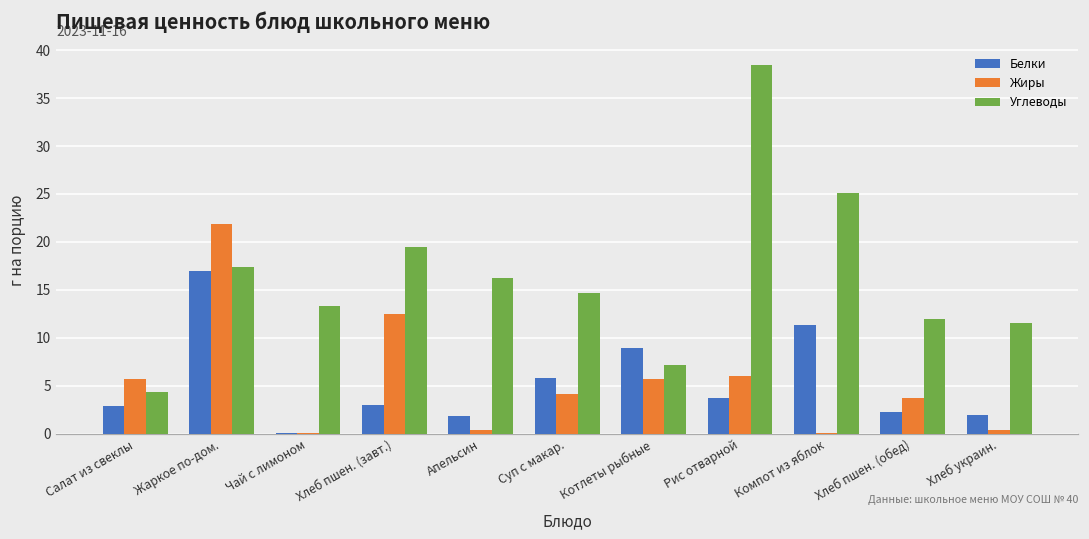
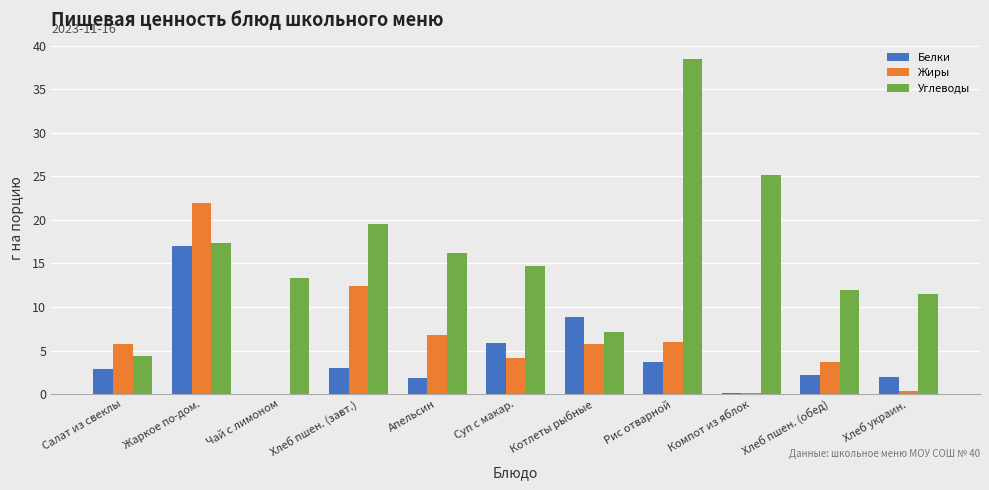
Жиры, Апельсин: 0 -> 7
Белки, Компот из яблок: 11 -> 0
